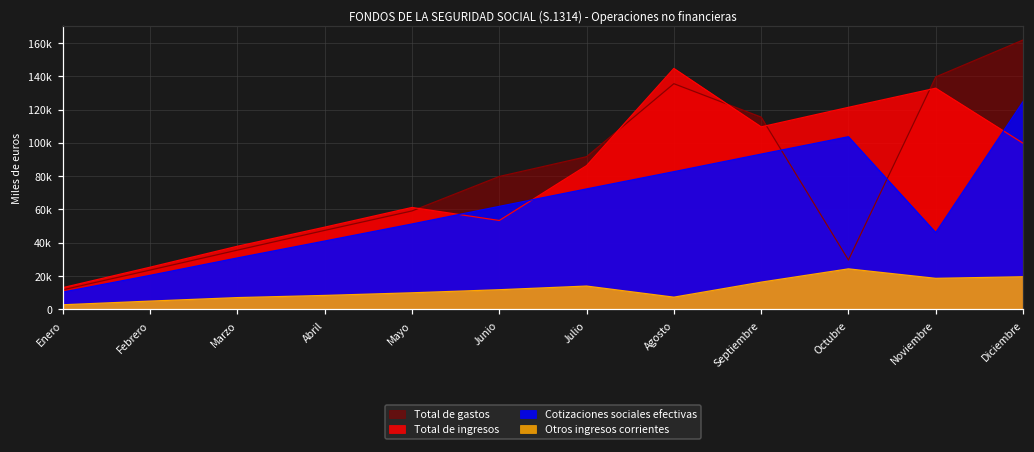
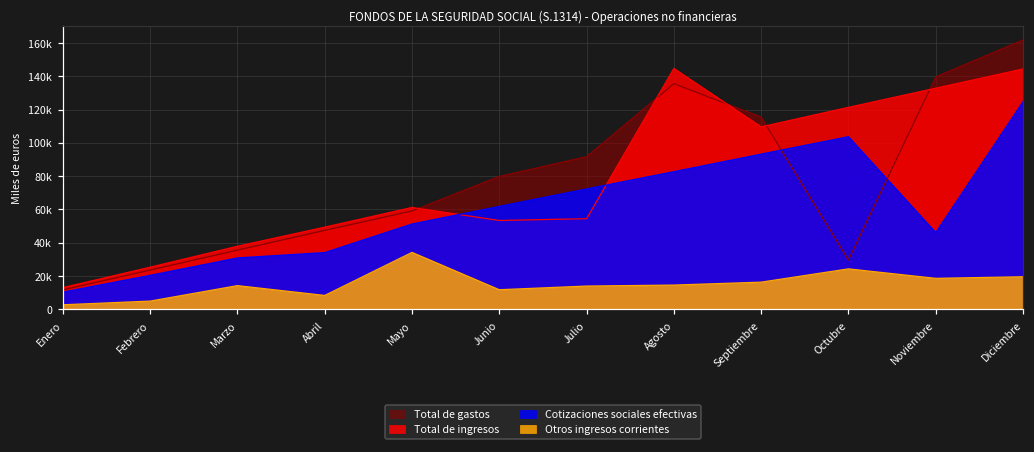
Otros ingresos corrientes, Marzo: 7000 -> 14000
Cotizaciones sociales efectivas, Abril: 41000 -> 34000
Otros ingresos corrientes, Mayo: 10000 -> 34000
Total de ingresos, Julio: 86000 -> 54000
Otros ingresos corrientes, Agosto: 7000 -> 15000
Total de ingresos, Diciembre: 100000 -> 144000
